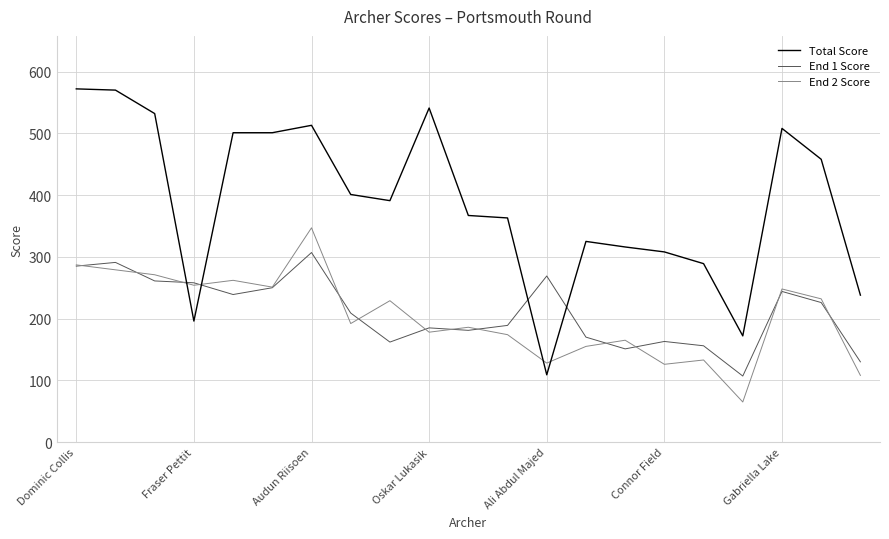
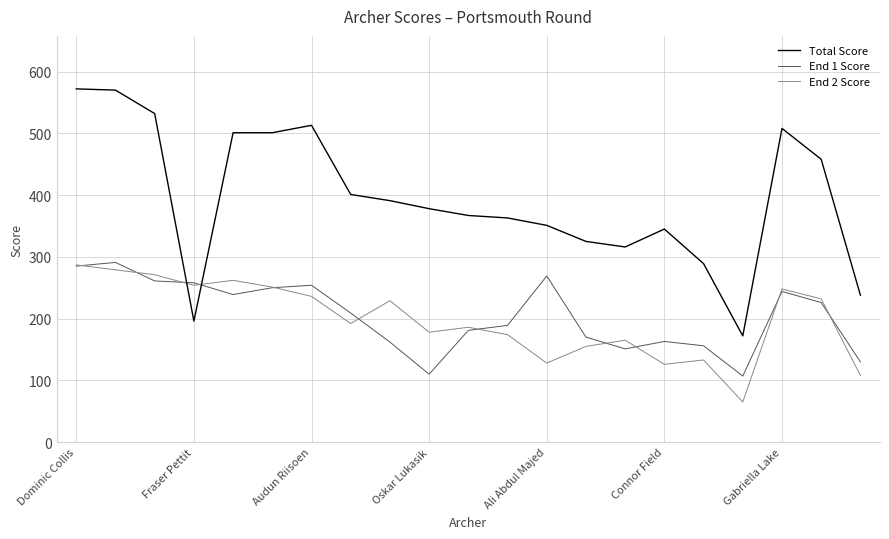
End 1 Score, Audun Riisoen: 310 -> 250
End 2 Score, Audun Riisoen: 350 -> 240
Total Score, Oskar Lukasik: 540 -> 380
End 1 Score, Oskar Lukasik: 190 -> 110
Total Score, Ali Abdul Majed: 110 -> 350
Total Score, Connor Field: 310 -> 350
